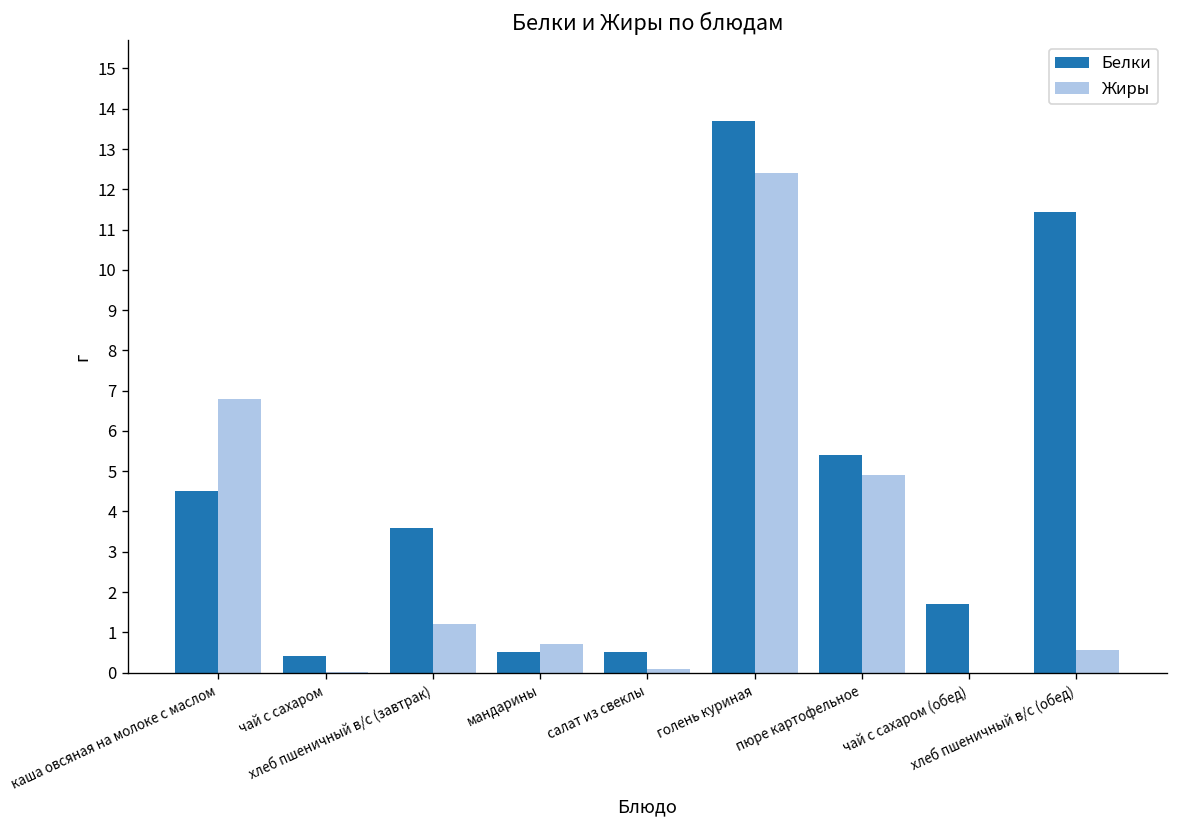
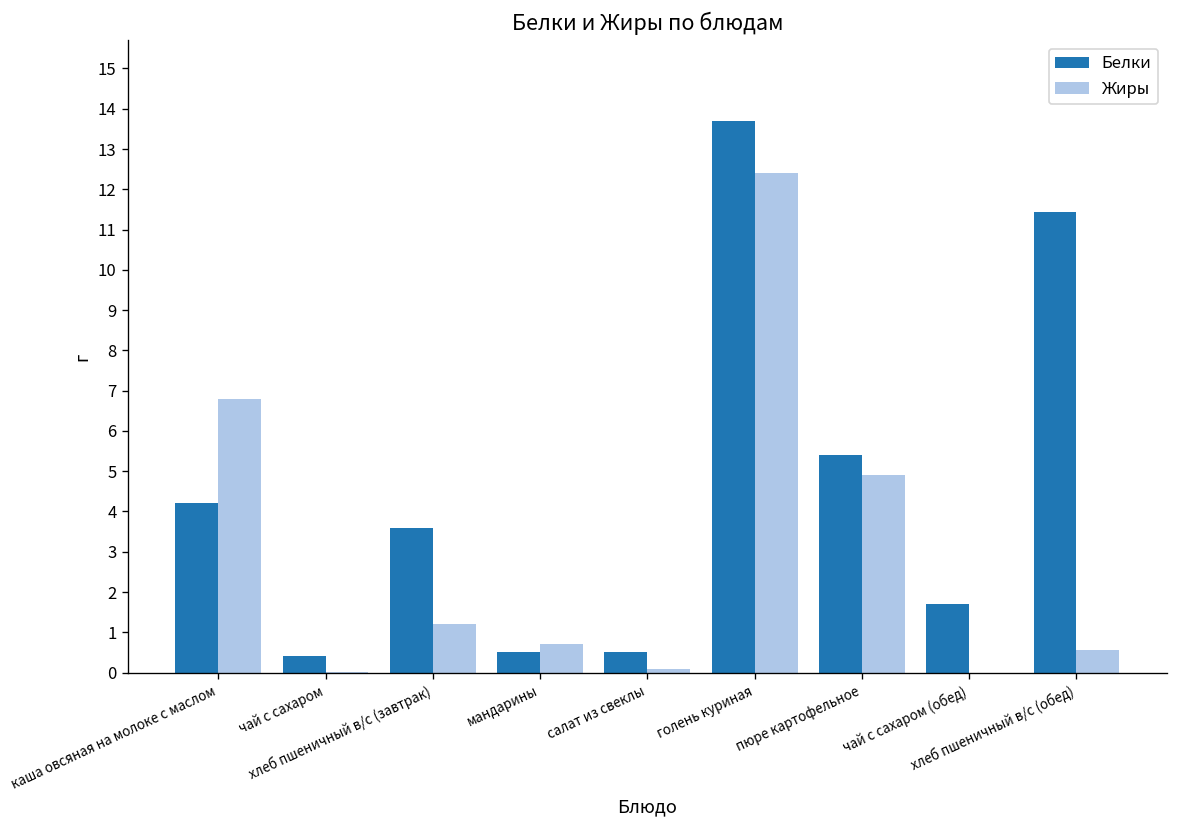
Белки, каша овсяная на молоке с маслом: 4.5 -> 4.2
